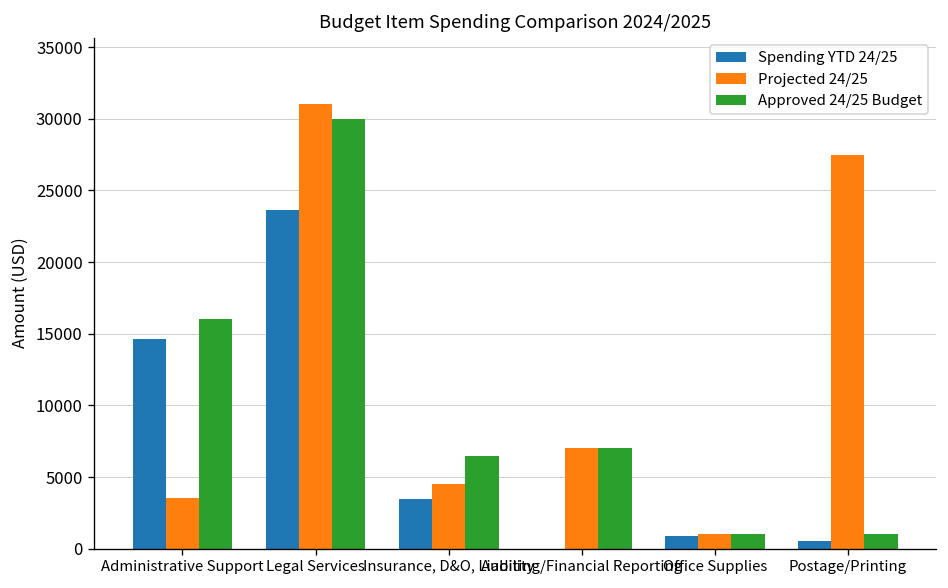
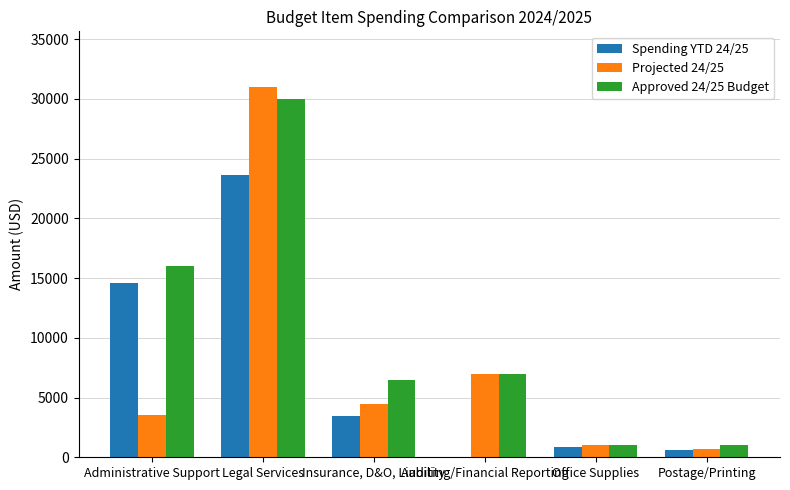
Projected 24/25, Postage/Printing: 27500 -> 700
